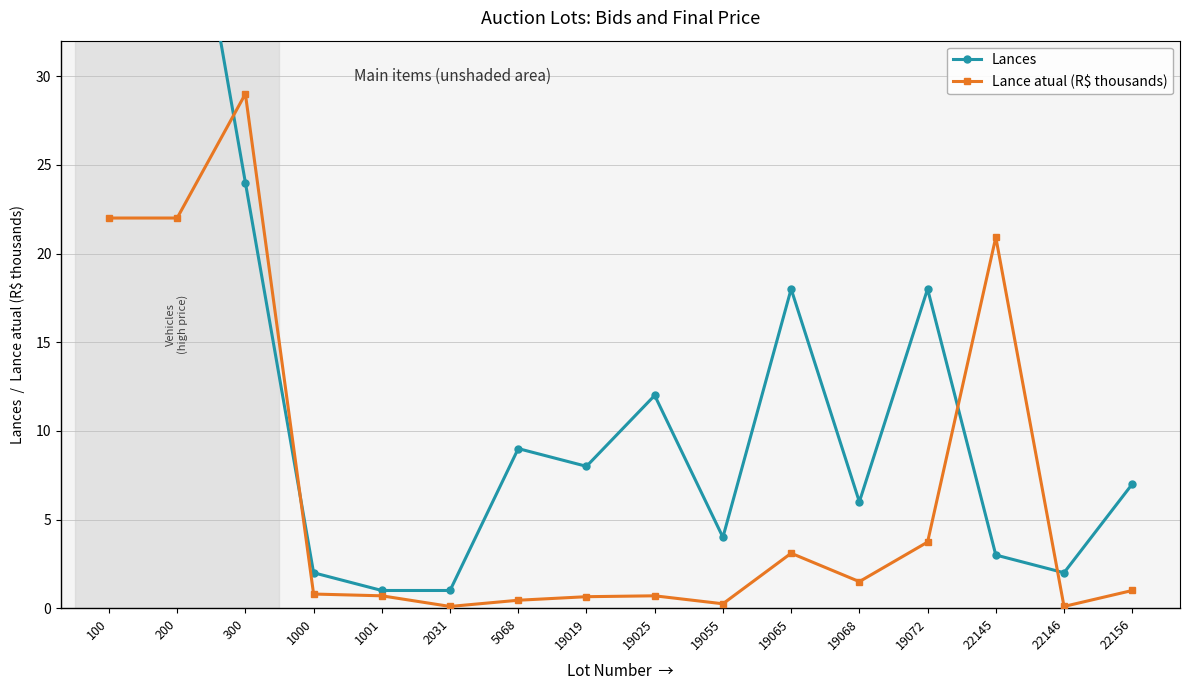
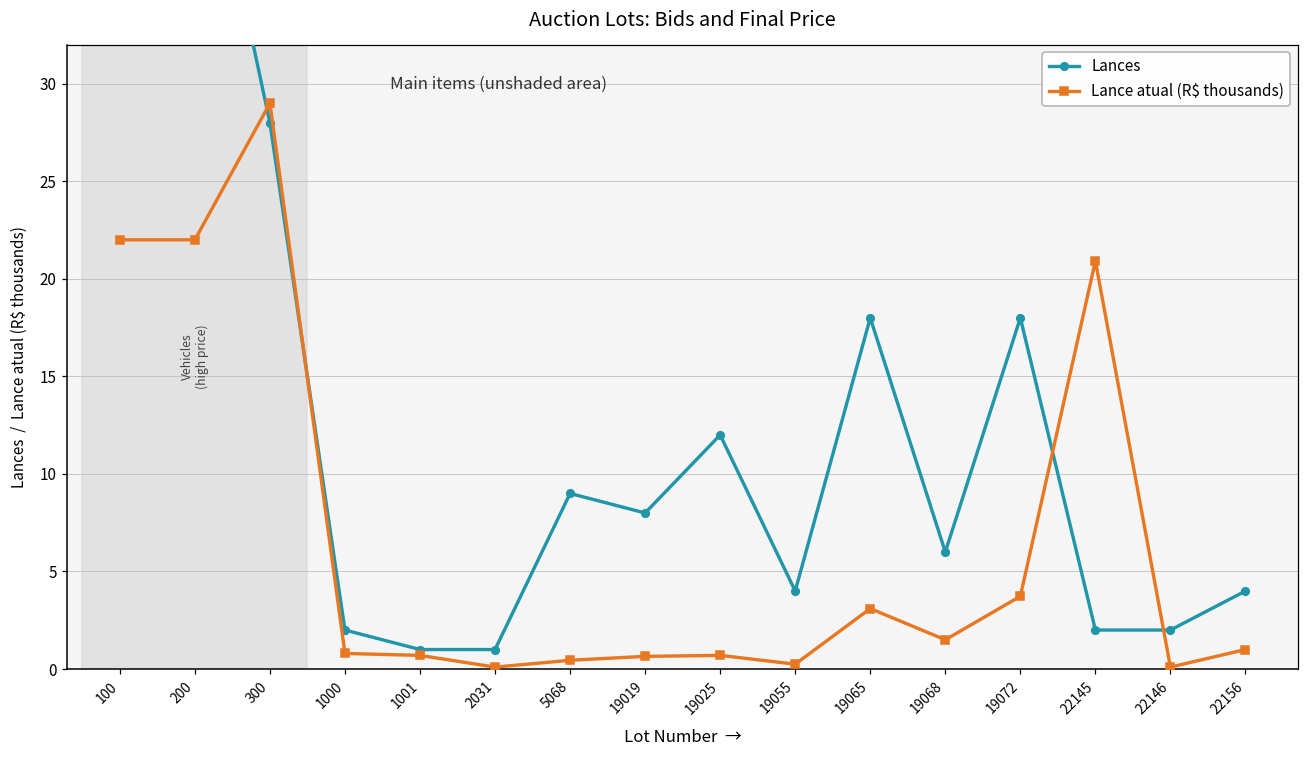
Lances, 300: 24 -> 28
Lances, 22145: 3 -> 2
Lances, 22156: 7 -> 4
